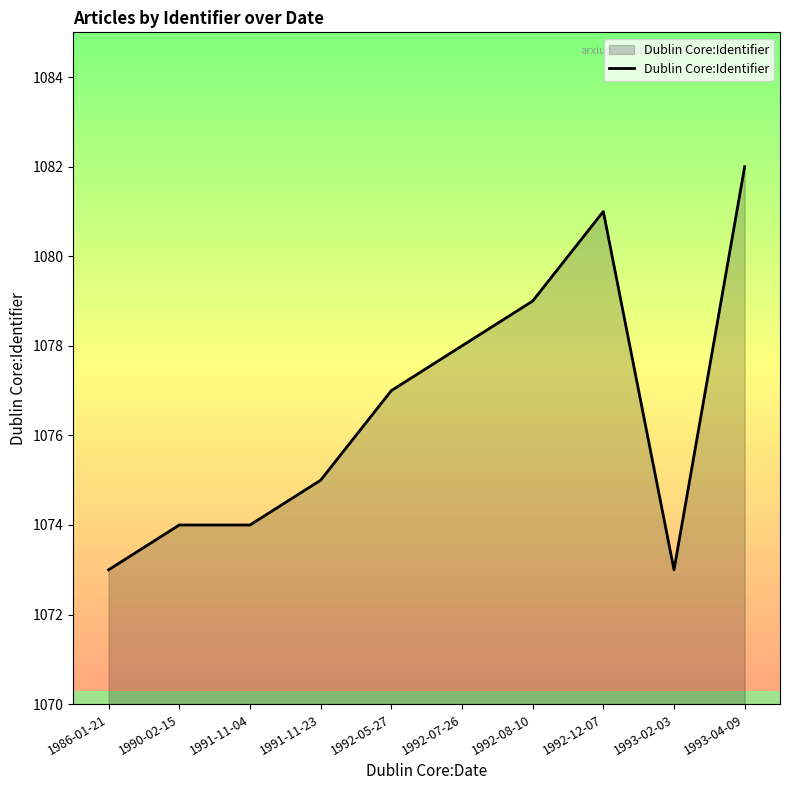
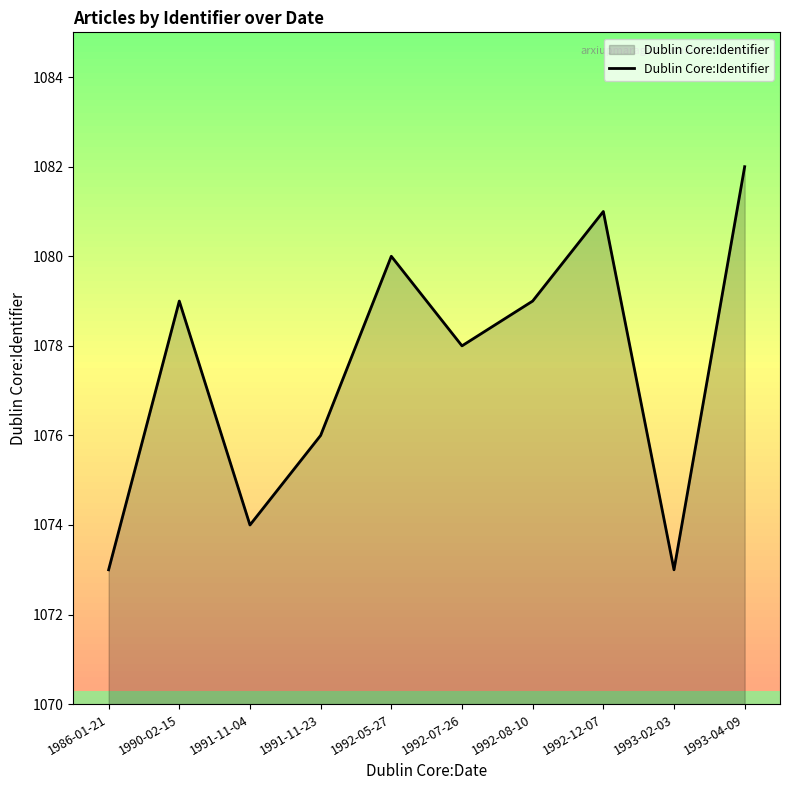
1990-02-15: 1074 -> 1079
1991-11-23: 1075 -> 1076
1992-05-27: 1077 -> 1080
